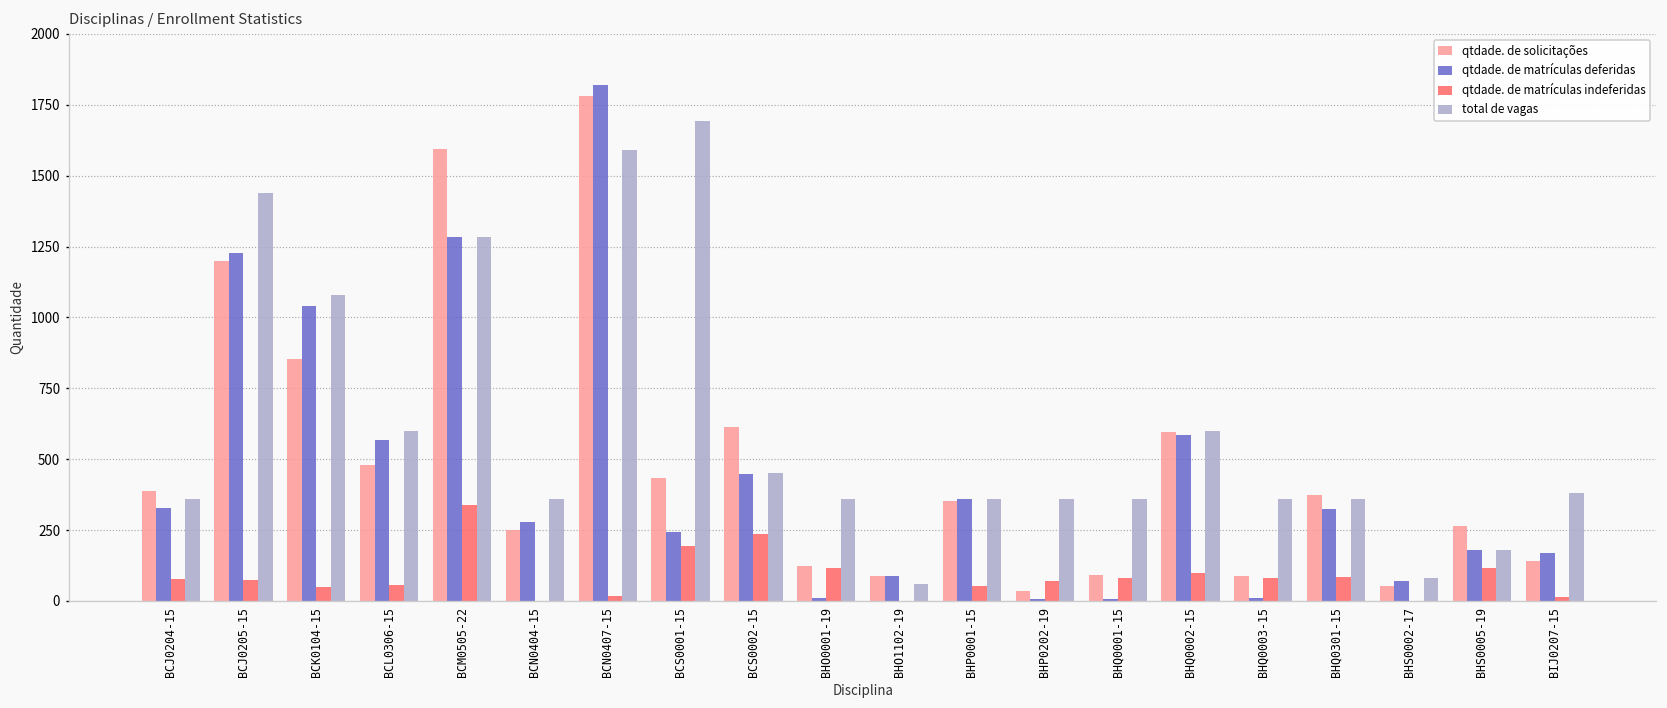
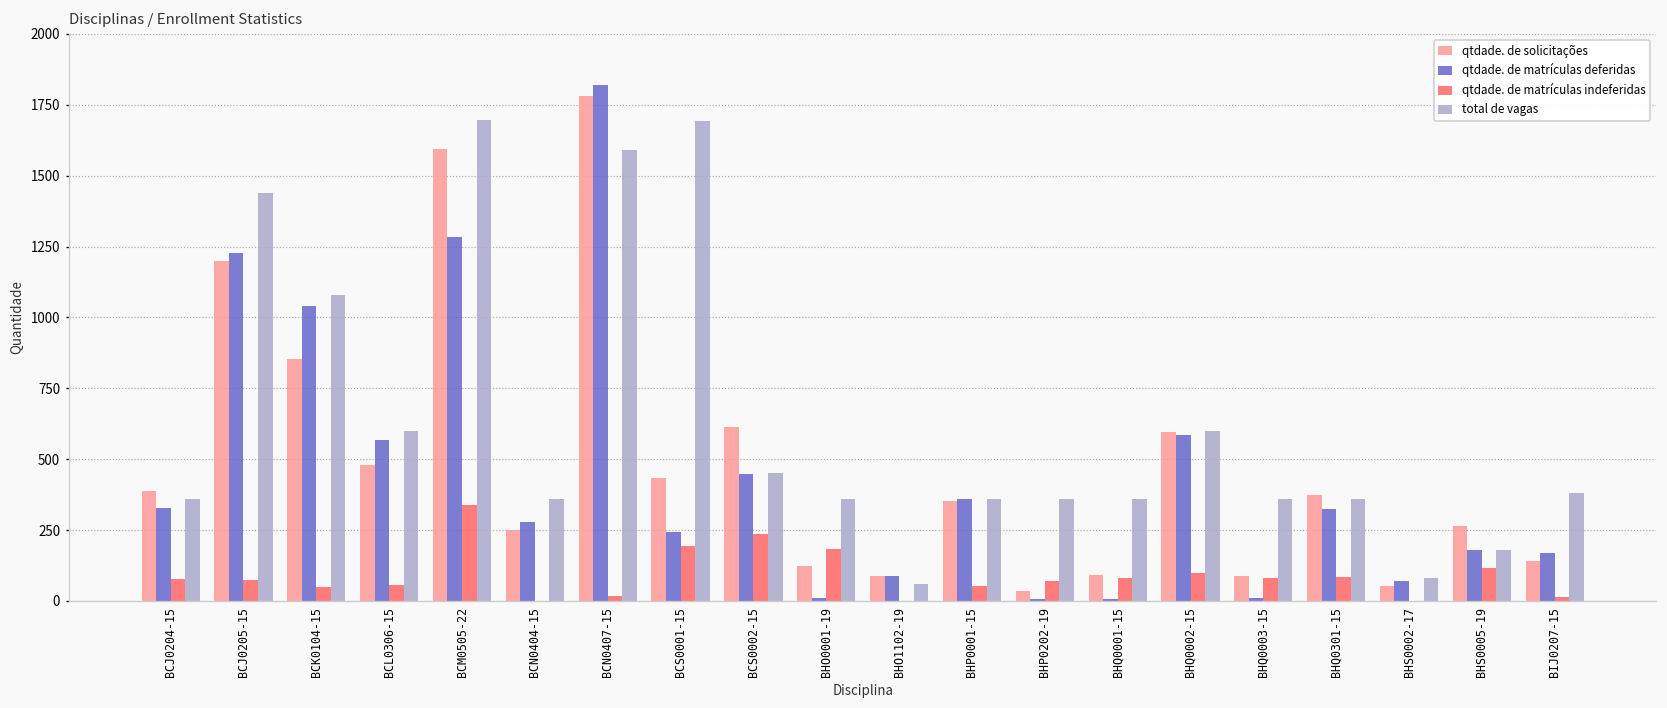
total de vagas, BCM0505-22: 1280 -> 1700
qtdade. de matrículas indeferidas, BHO0001-19: 120 -> 180
